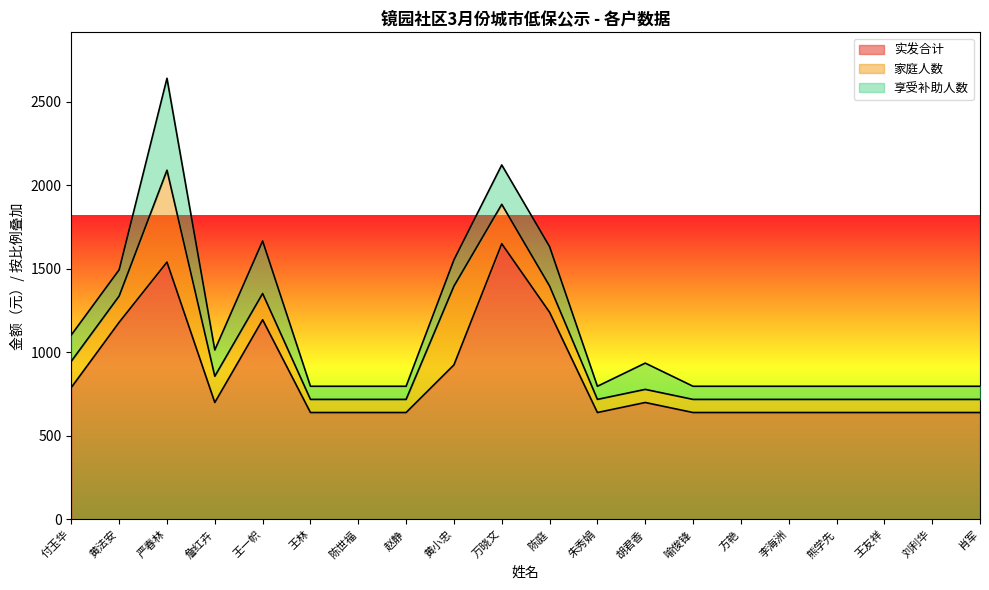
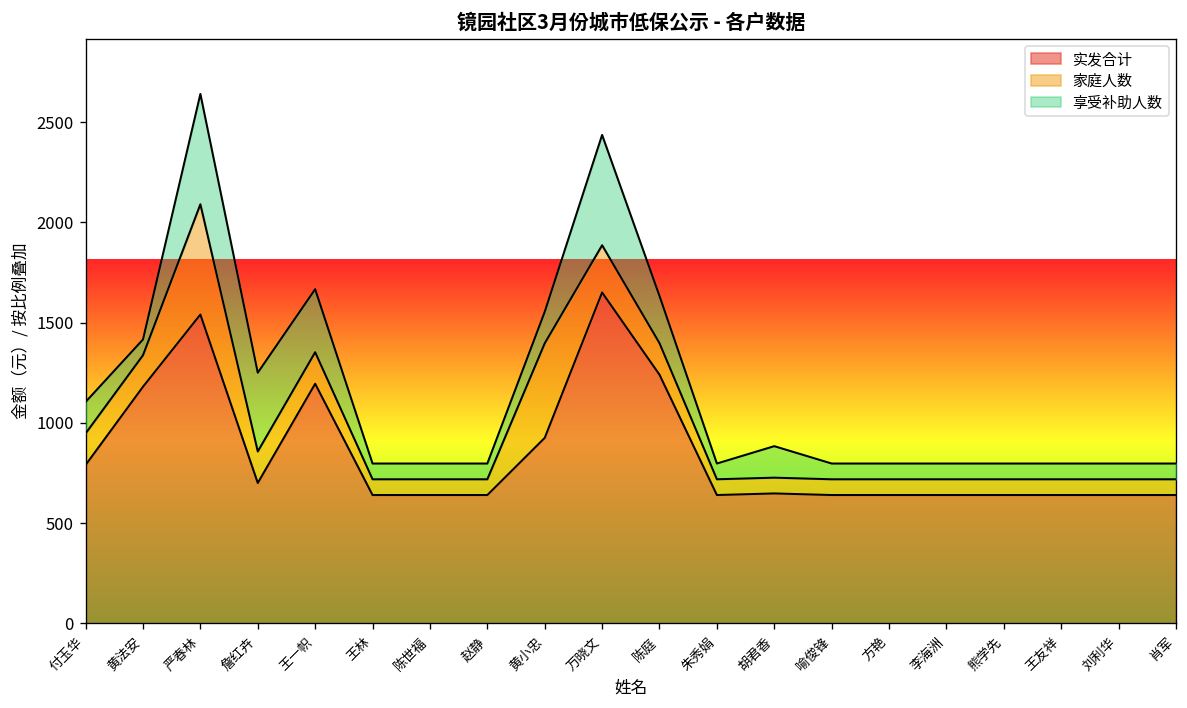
享受补助人数, 黄法安: 160 -> 80
享受补助人数, 詹红卉: 160 -> 390
享受补助人数, 万晓文: 240 -> 550
实发合计, 胡君香: 700 -> 650
